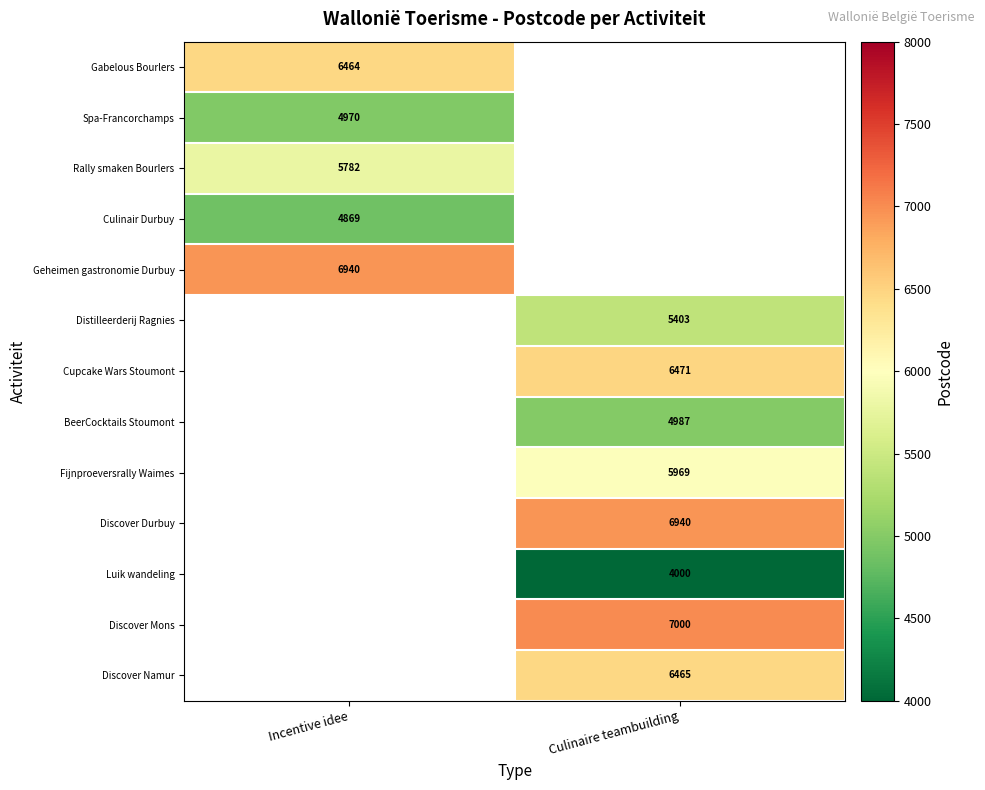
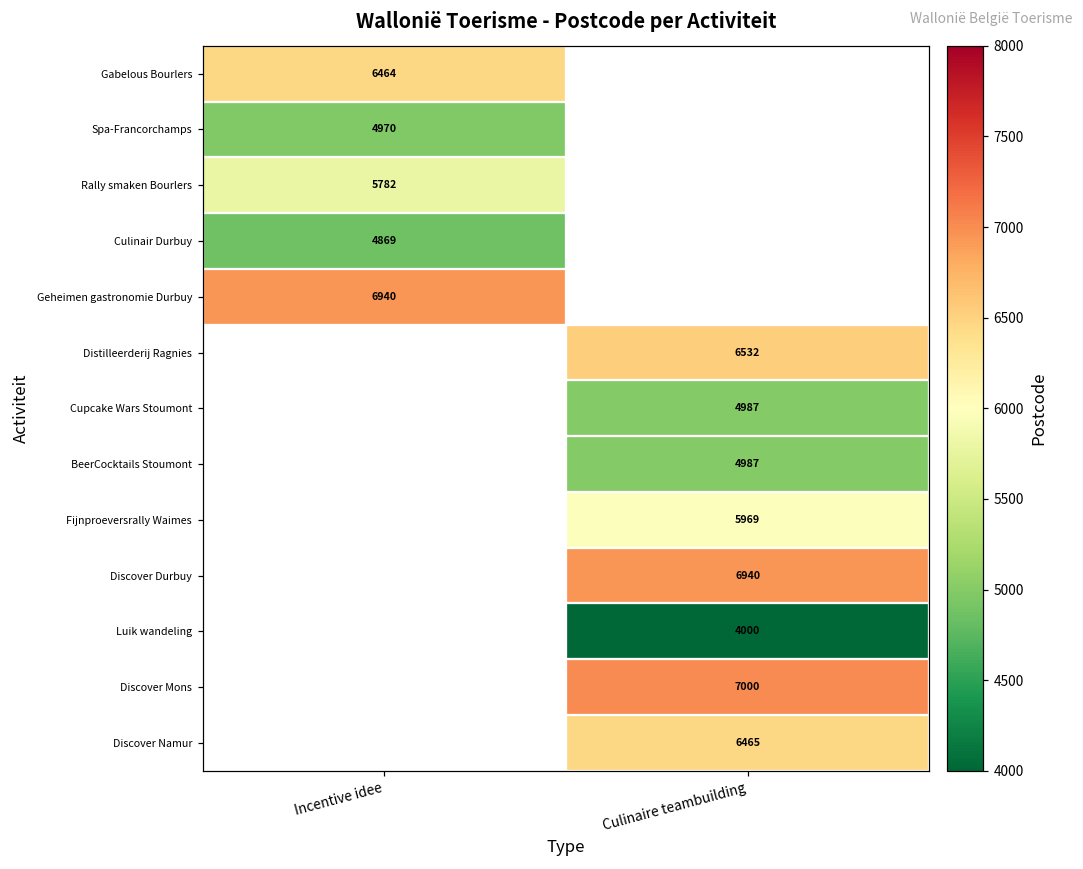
Distilleerderij Ragnies, Culinaire teambuilding: 5403 -> 6532
Cupcake Wars Stoumont, Culinaire teambuilding: 6471 -> 4987
